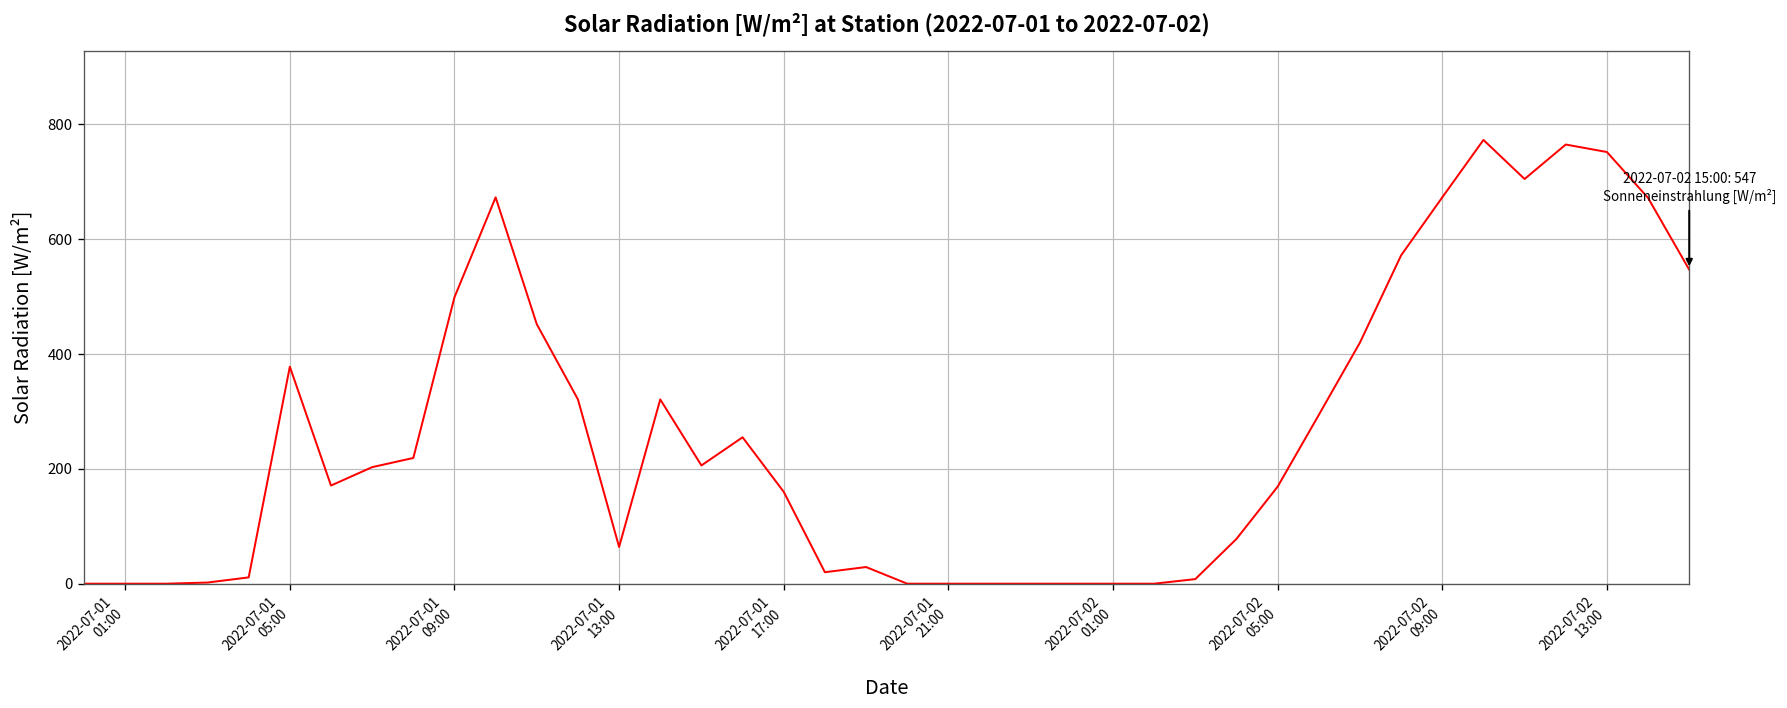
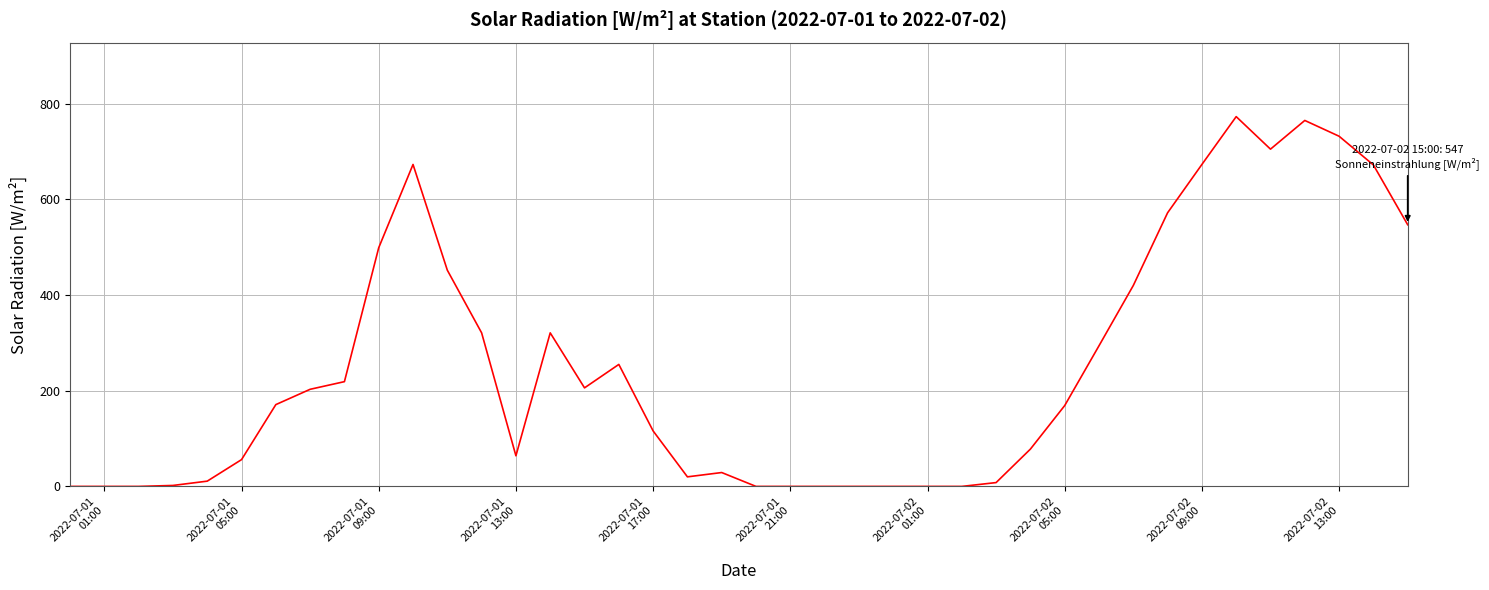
2022-07-01 05:00: 380 -> 60
2022-07-01 17:00: 160 -> 120
2022-07-02 13:00: 750 -> 730
